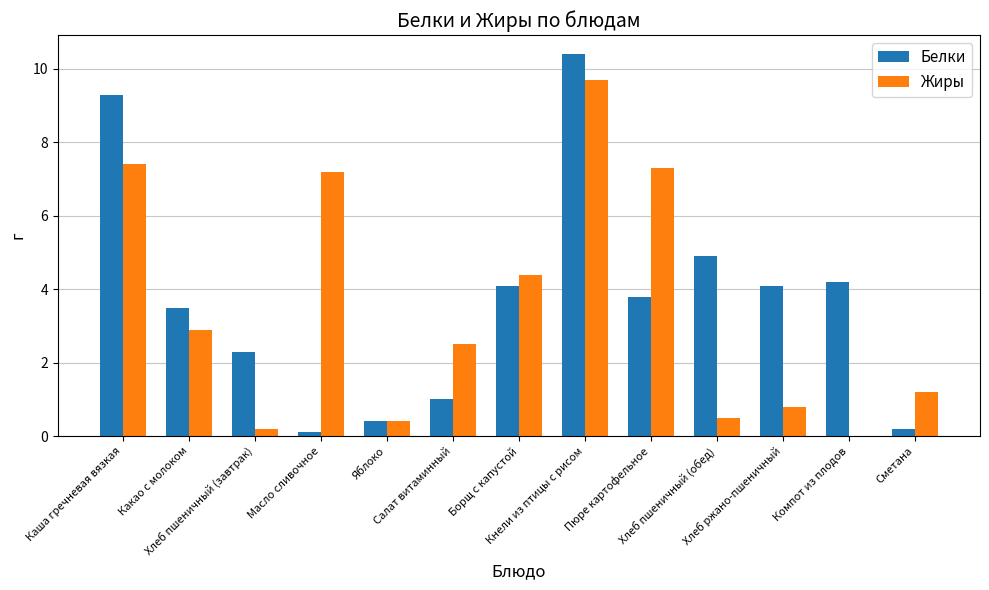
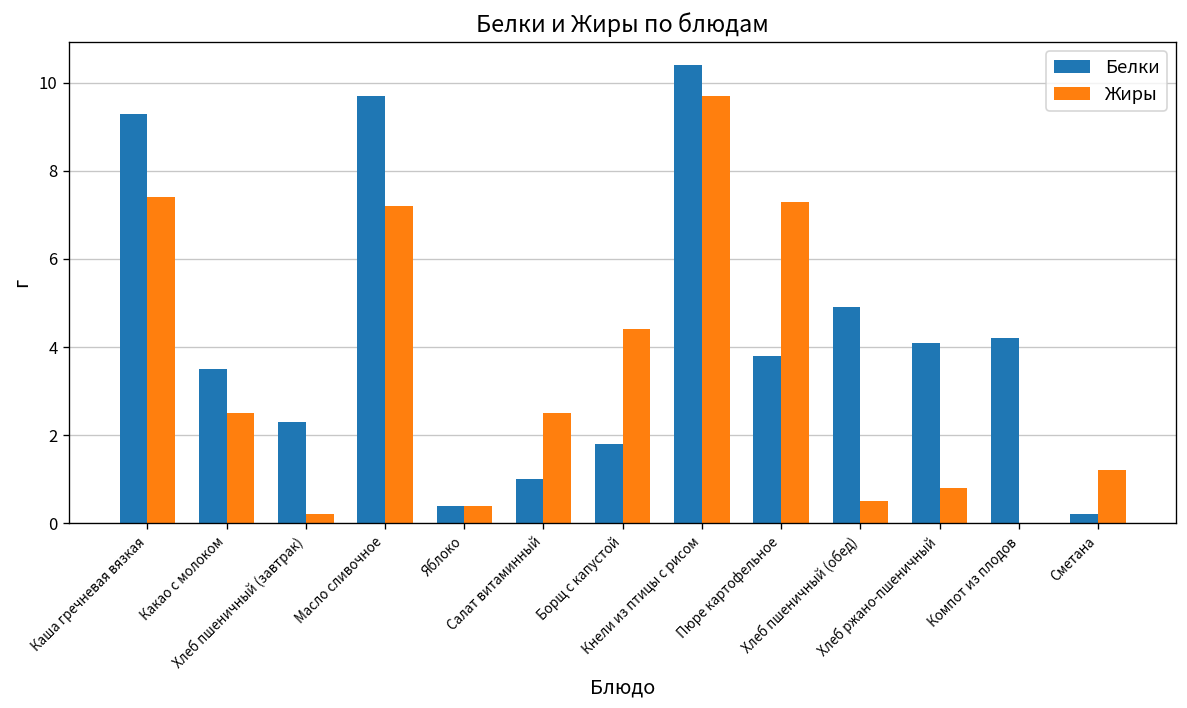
Жиры, Какао с молоком: 2.9 -> 2.5
Белки, Масло сливочное: 0.1 -> 9.7
Белки, Борщ с капустой: 4.1 -> 1.8
